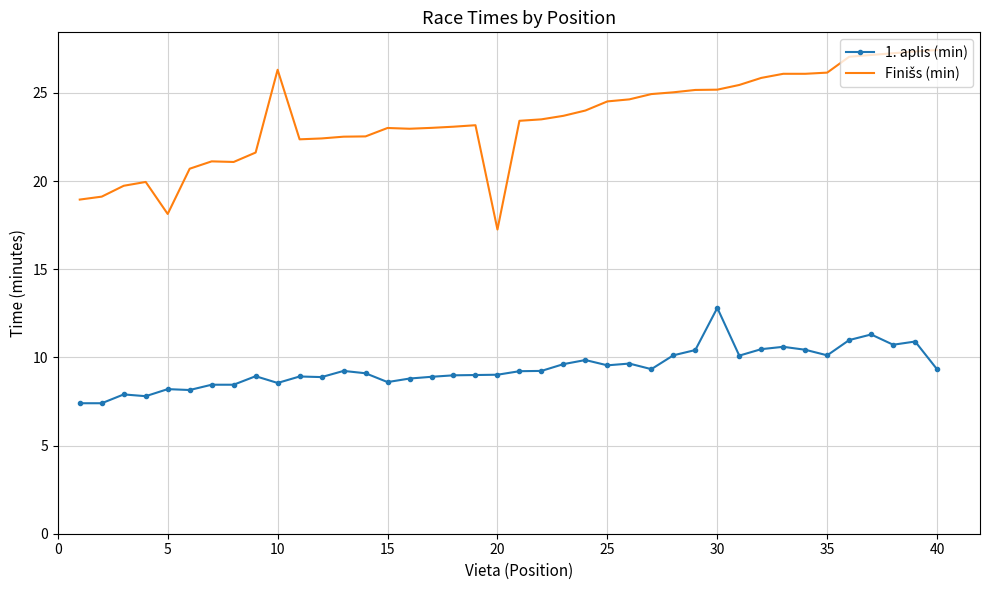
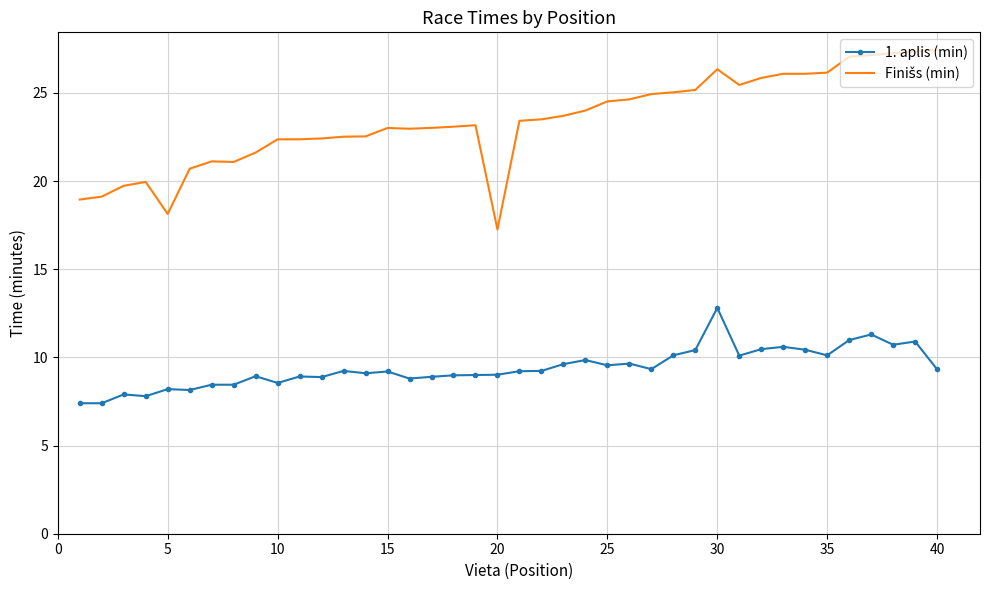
Finišs (min), 10: 26.3 -> 22.4
1. aplis (min), 15: 8.6 -> 9.2
Finišs (min), 30: 25.2 -> 26.3
